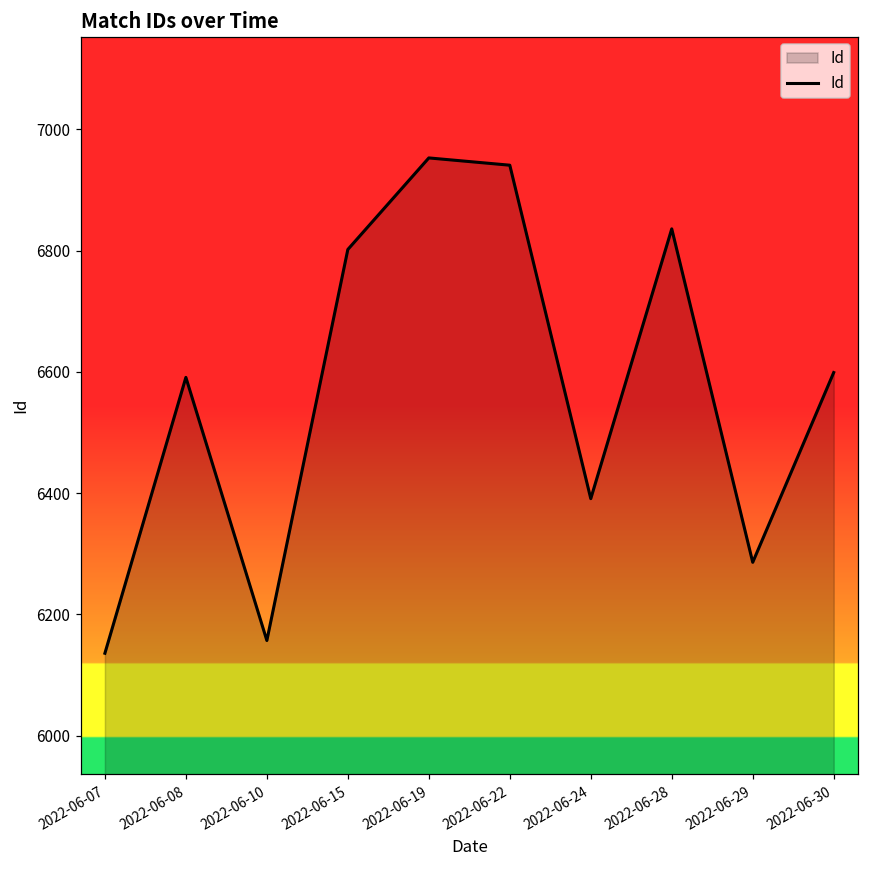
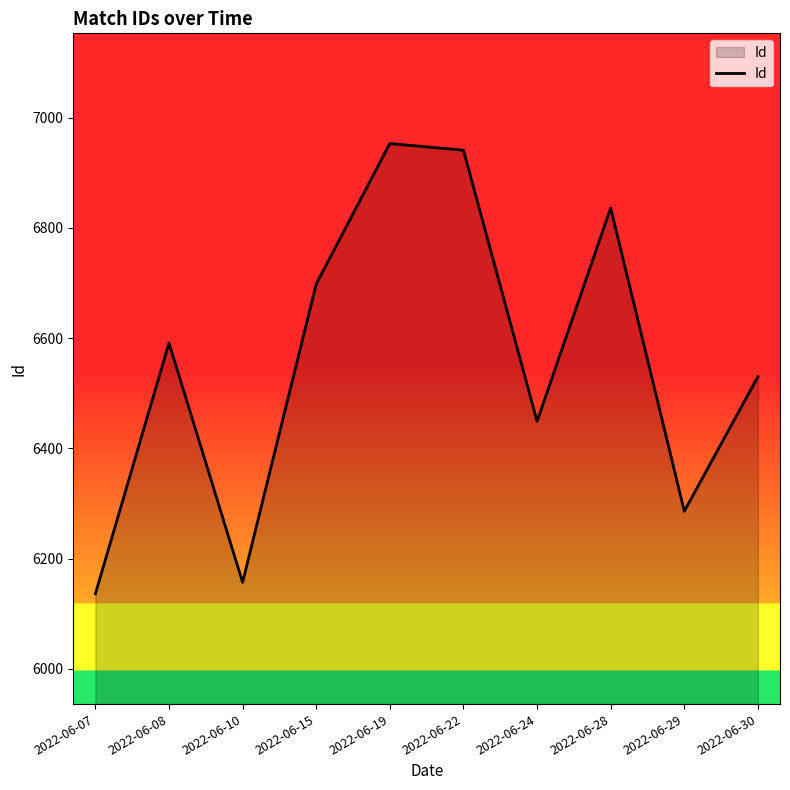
2022-06-15: 6800 -> 6700
2022-06-24: 6390 -> 6450
2022-06-30: 6600 -> 6530
